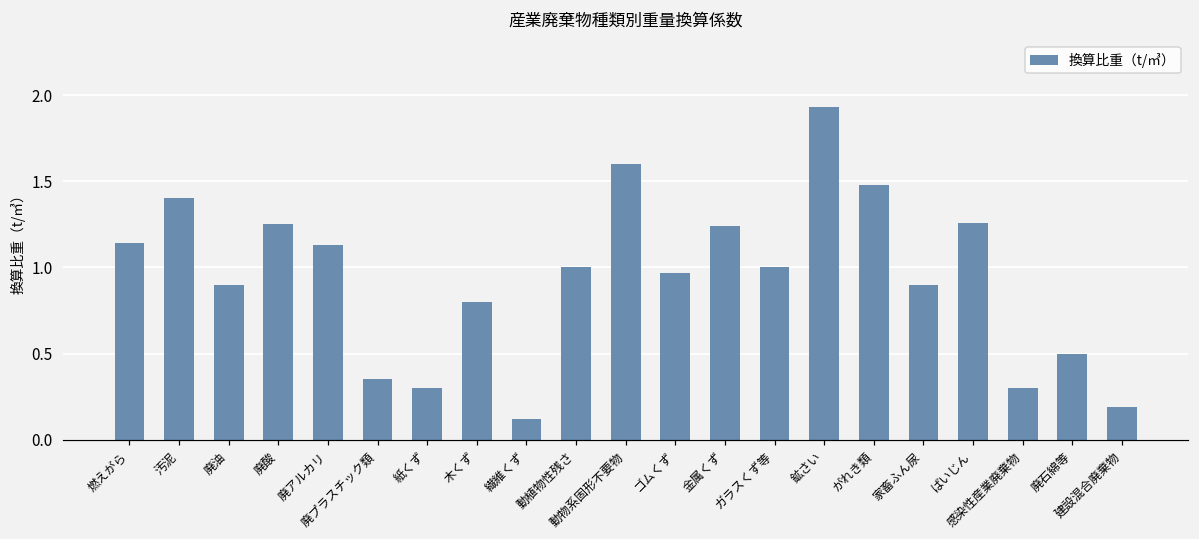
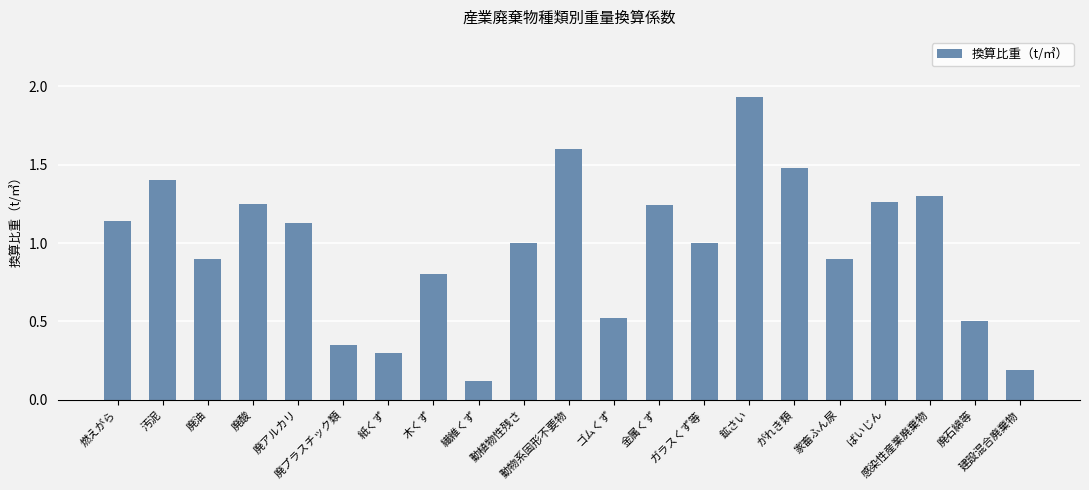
ゴムくず: 0.97 -> 0.52
感染性産業廃棄物: 0.3 -> 1.3
